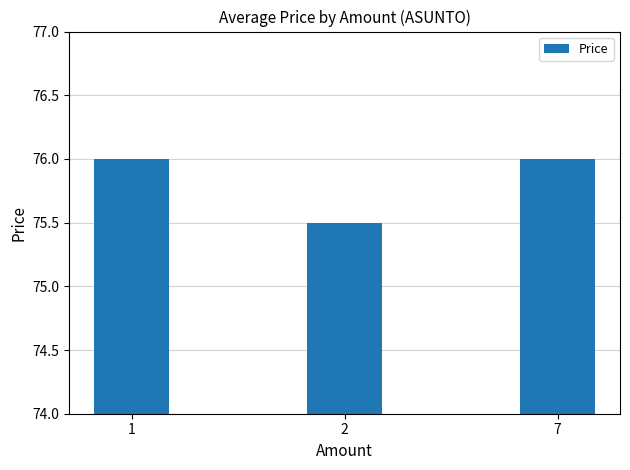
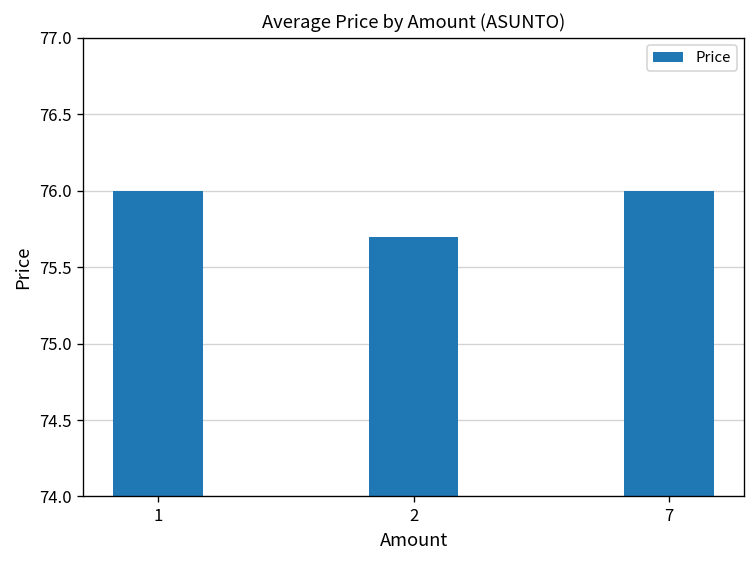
2: 75.5 -> 75.7
